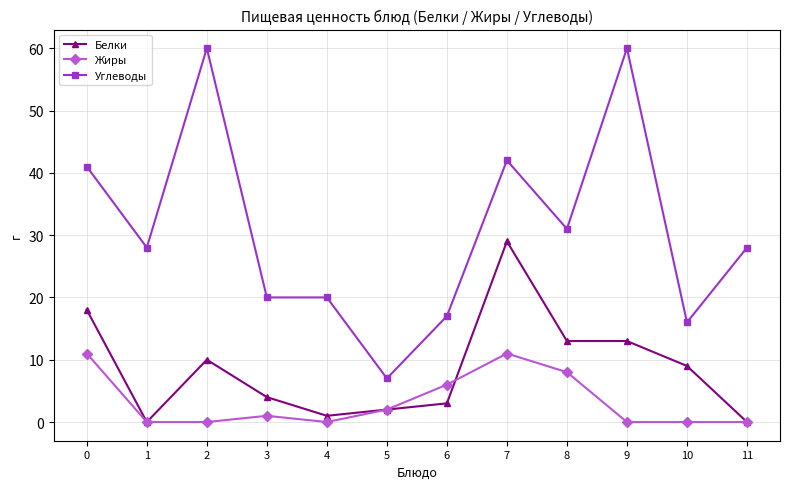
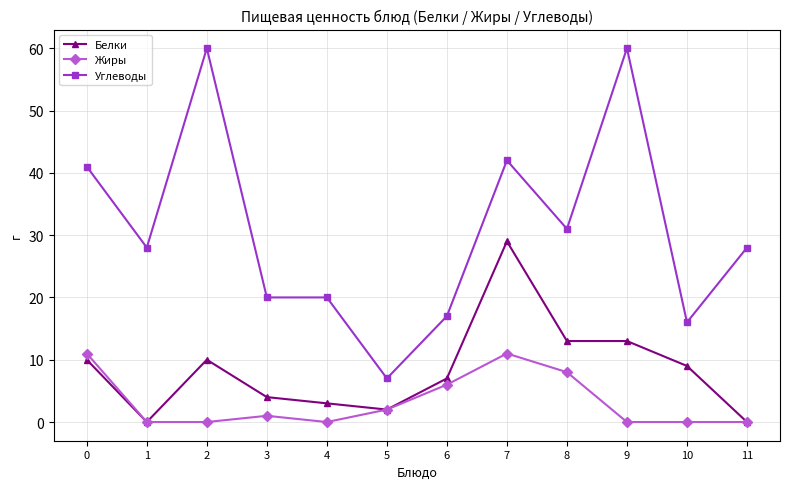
Белки, 0: 18 -> 10
Белки, 4: 1 -> 3
Белки, 6: 3 -> 7
